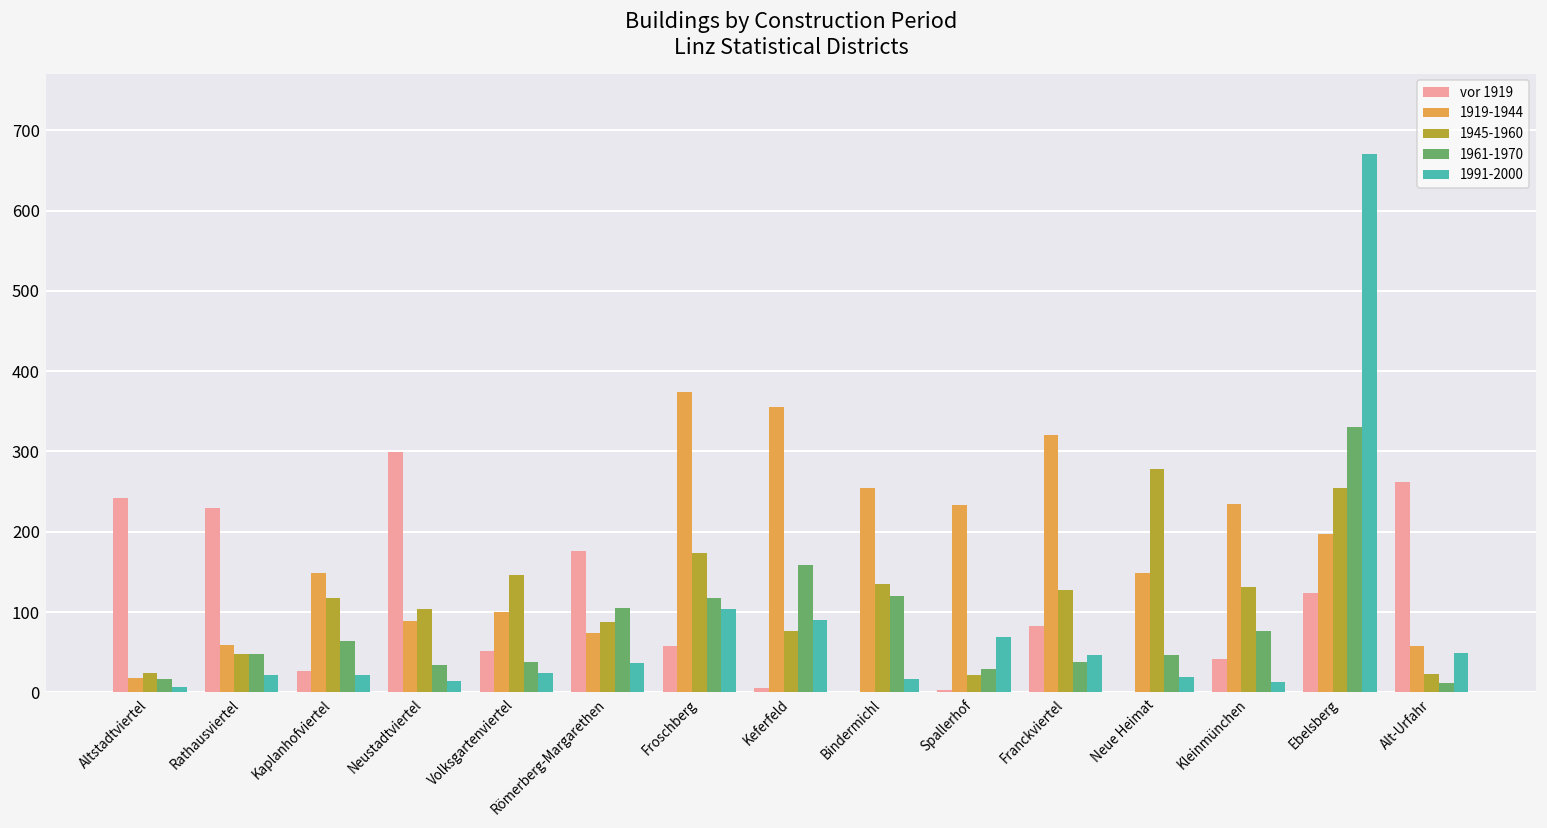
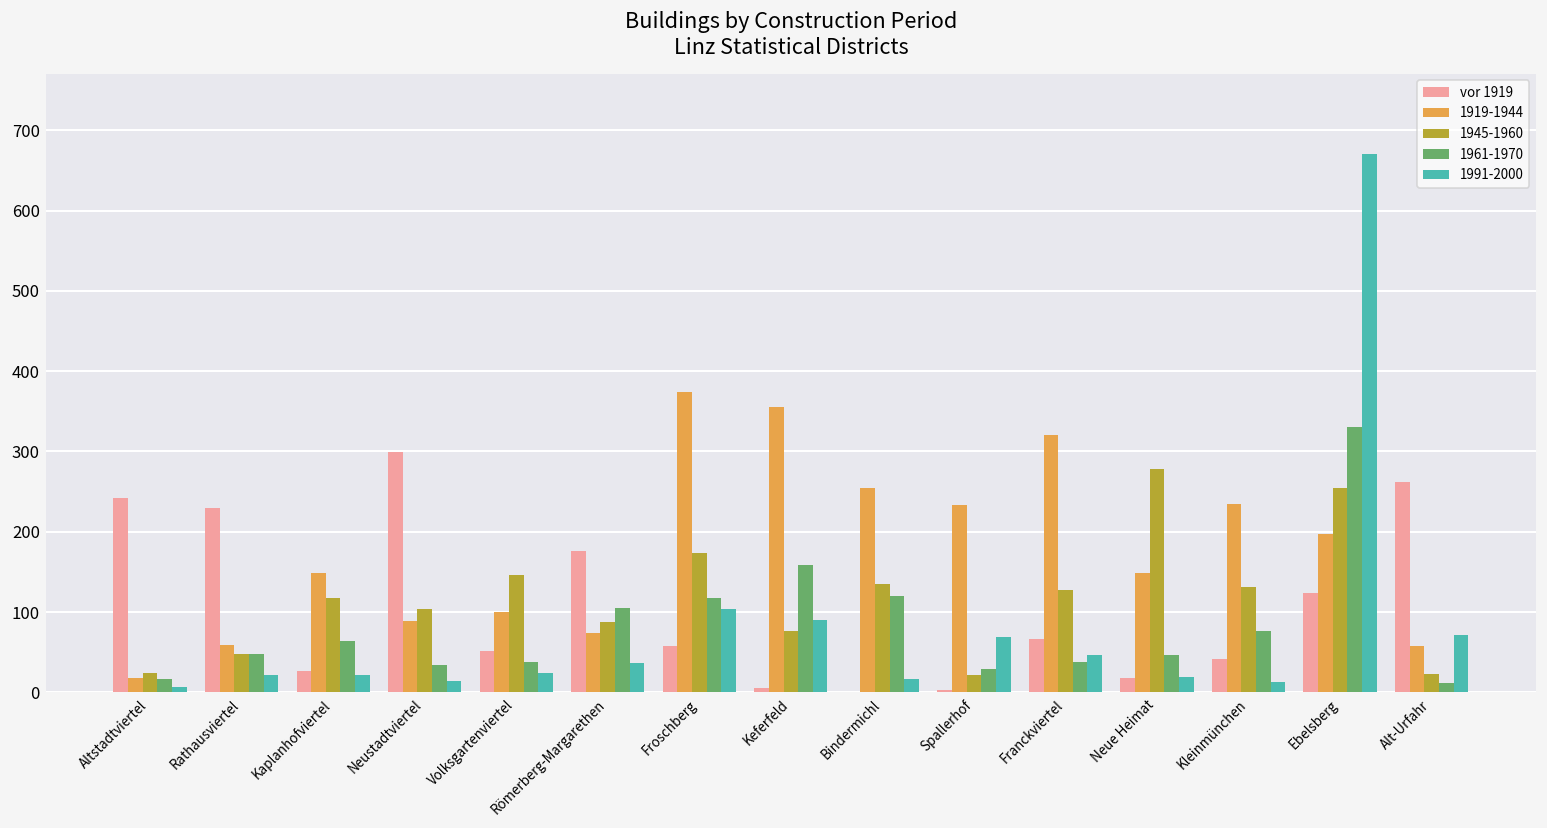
vor 1919, Franckviertel: 80 -> 70
vor 1919, Neue Heimat: 0 -> 20
1991-2000, Alt-Urfahr: 50 -> 70
